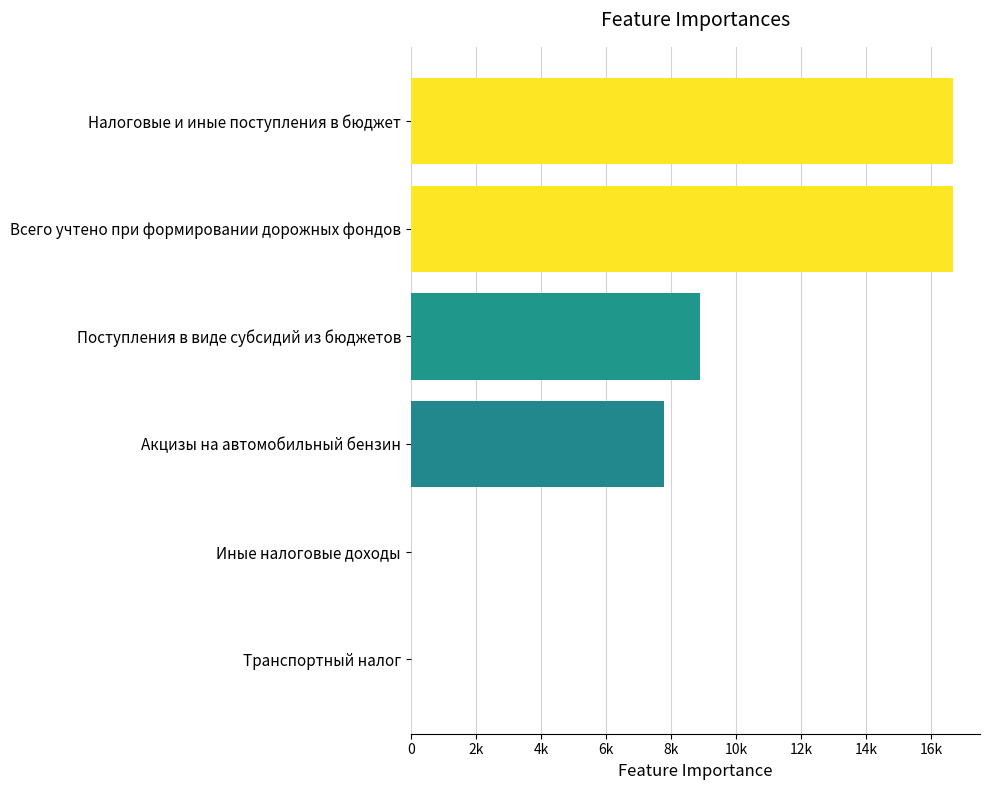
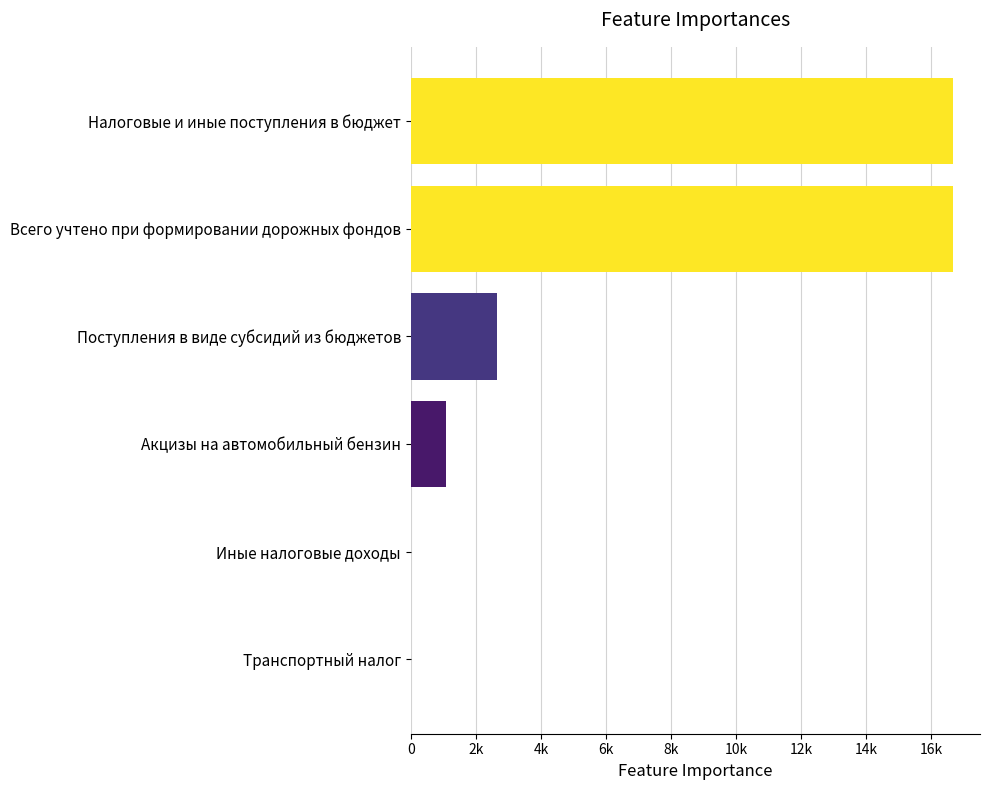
Поступления в виде субсидий из бюджетов: 8900 -> 2700
Акцизы на автомобильный бензин: 7800 -> 1100
